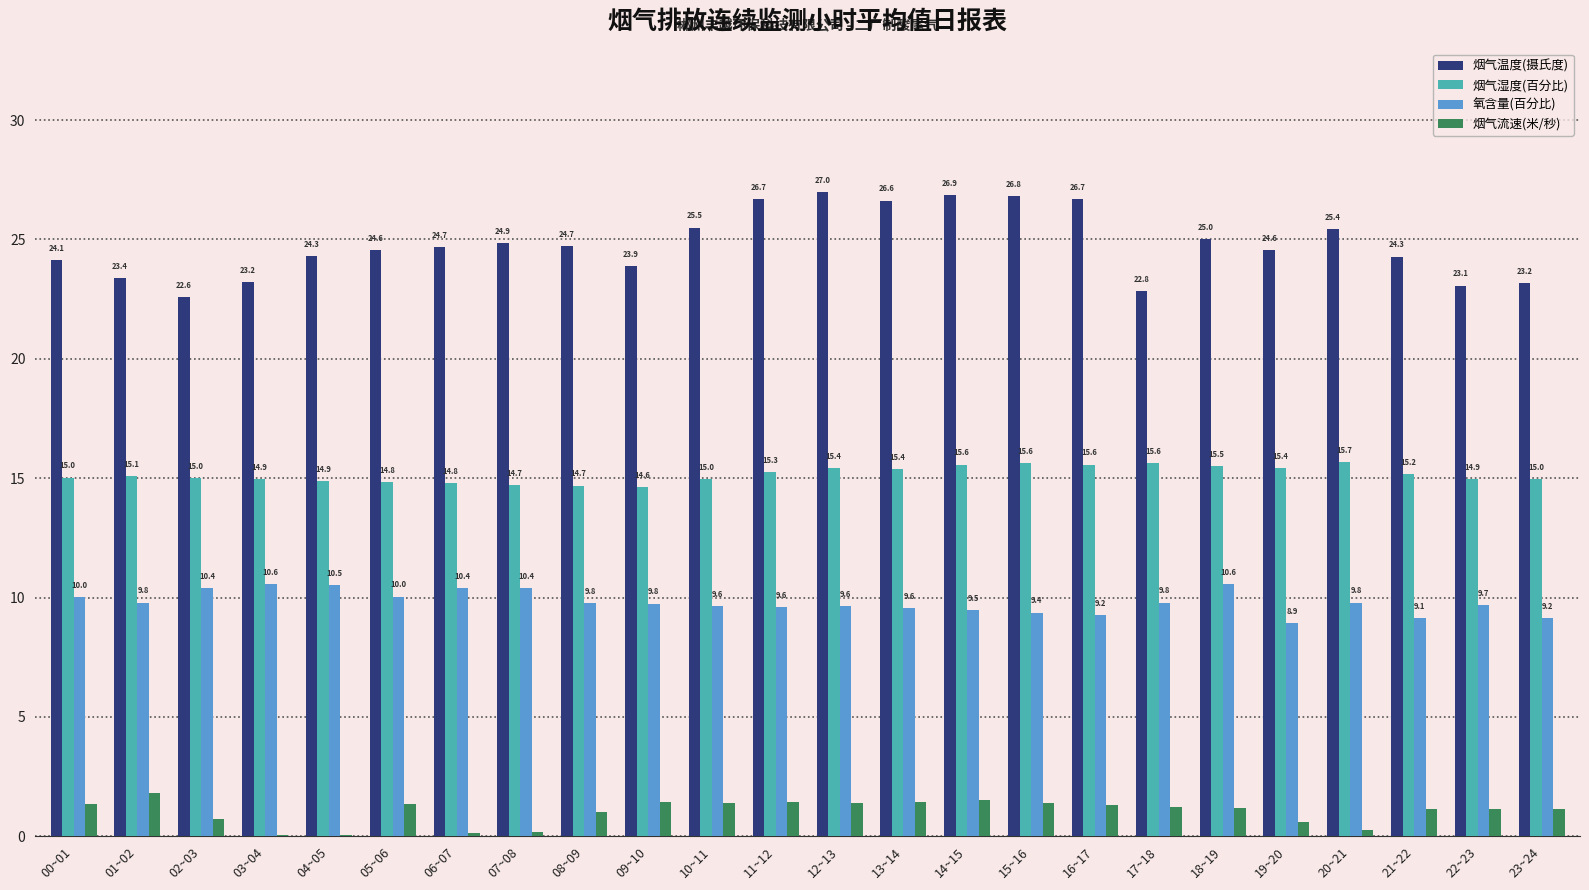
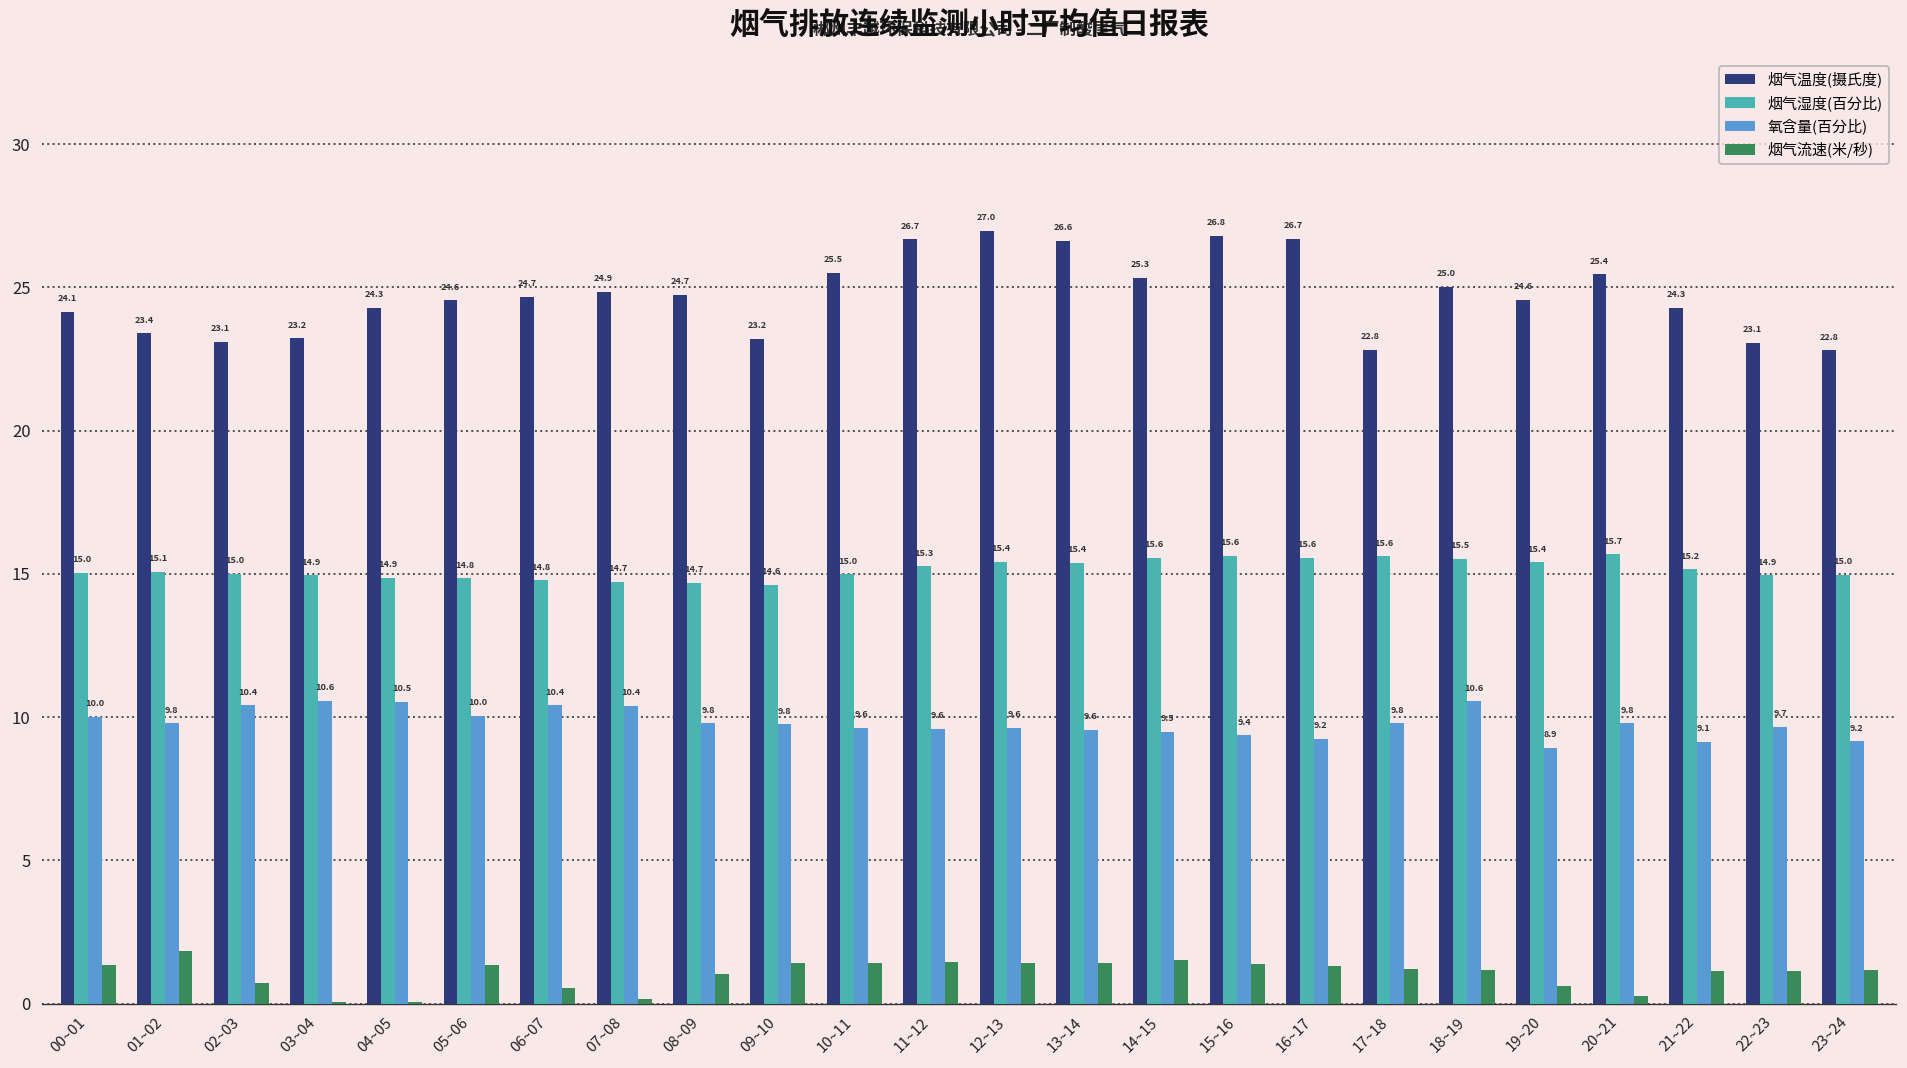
烟气温度(摄氏度), 02~03: 22.6 -> 23.1
烟气流速(米/秒), 06~07: 0.1 -> 0.6
烟气温度(摄氏度), 09~10: 23.9 -> 23.2
烟气温度(摄氏度), 14~15: 26.9 -> 25.3
烟气温度(摄氏度), 23~24: 23.2 -> 22.8
